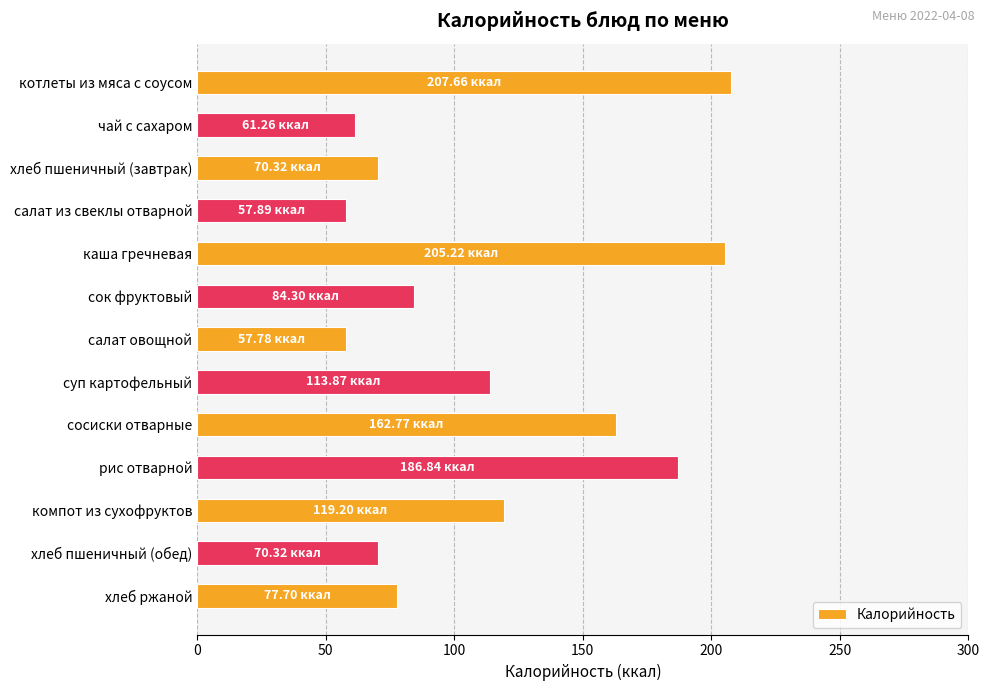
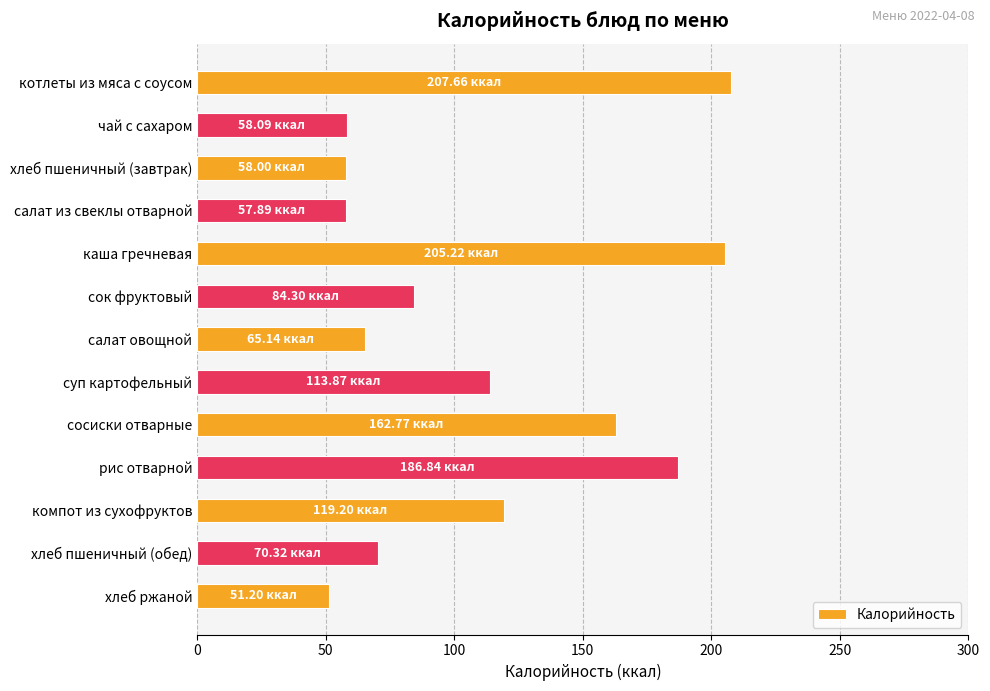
чай с сахаром: 61.26 -> 58.09
хлеб пшеничный (завтрак): 70.32 -> 58.00
салат овощной: 57.78 -> 65.14
хлеб ржаной: 77.70 -> 51.20
